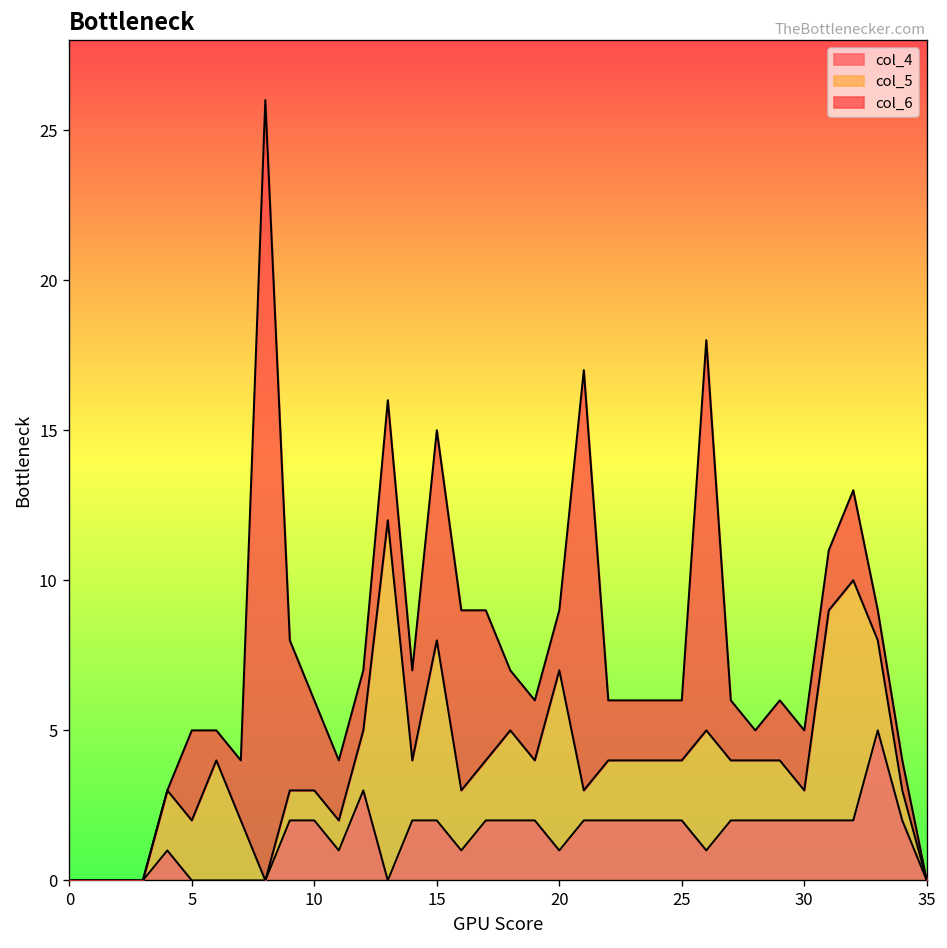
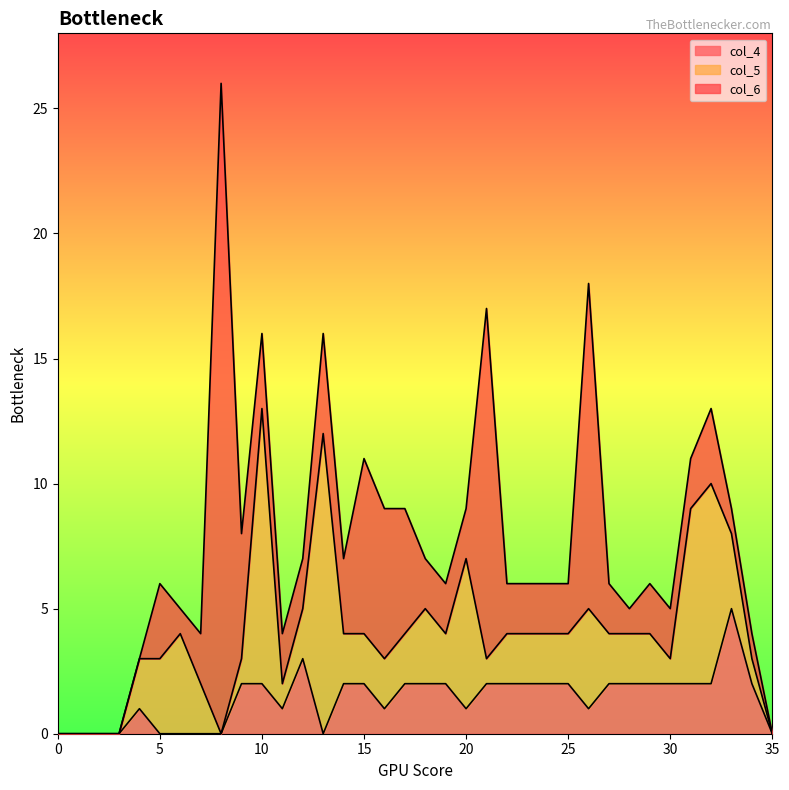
col_5, 5: 2 -> 3
col_5, 10: 1 -> 11
col_5, 15: 6 -> 2
